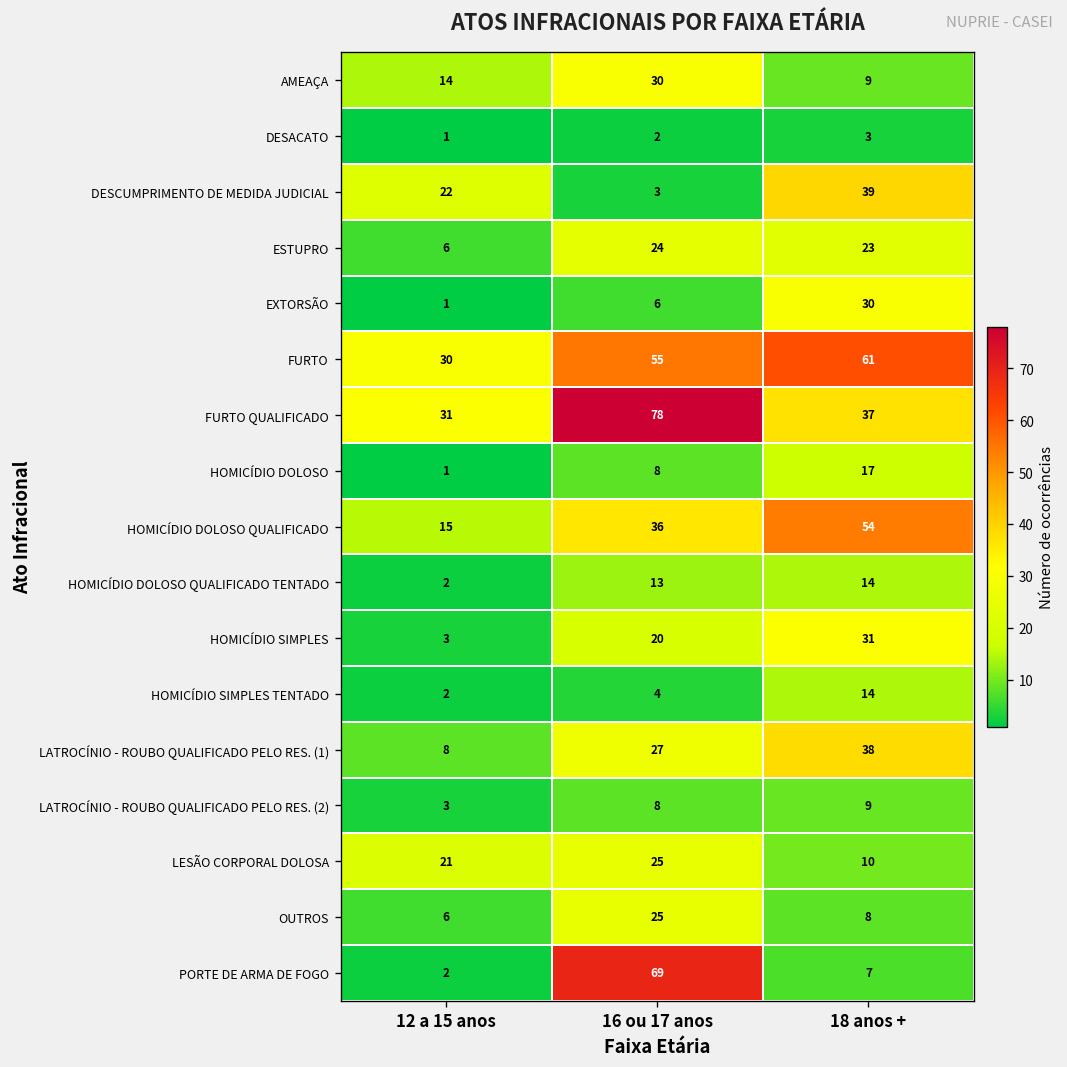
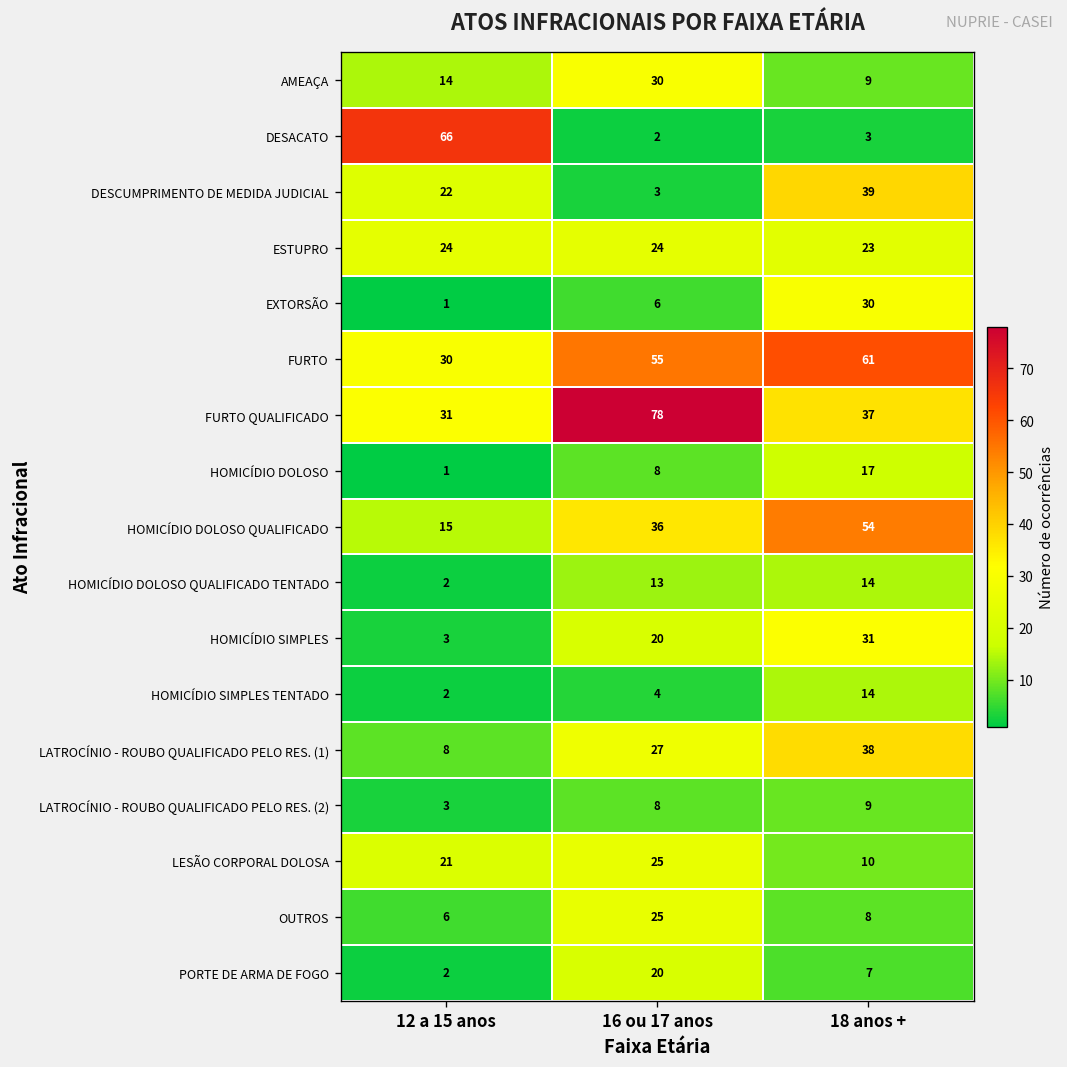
DESACATO, 12 a 15 anos: 1 -> 66
ESTUPRO, 12 a 15 anos: 6 -> 24
PORTE DE ARMA DE FOGO, 16 ou 17 anos: 69 -> 20
